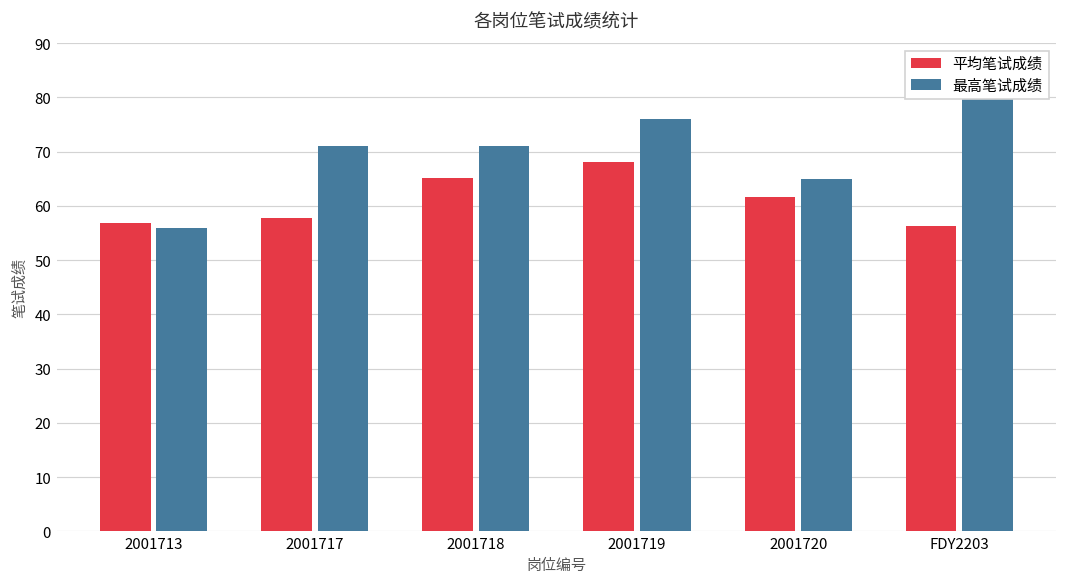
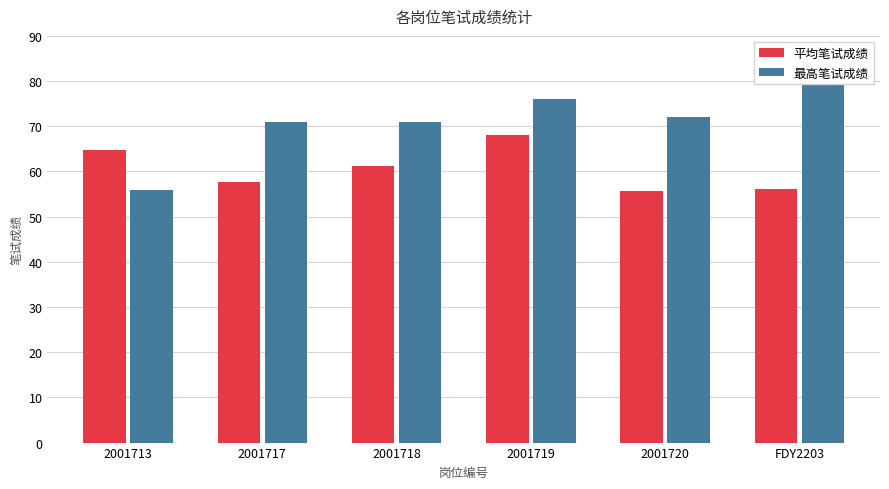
平均笔试成绩, 2001713: 57 -> 65
平均笔试成绩, 2001718: 65 -> 61
平均笔试成绩, 2001720: 62 -> 56
最高笔试成绩, 2001720: 65 -> 72
